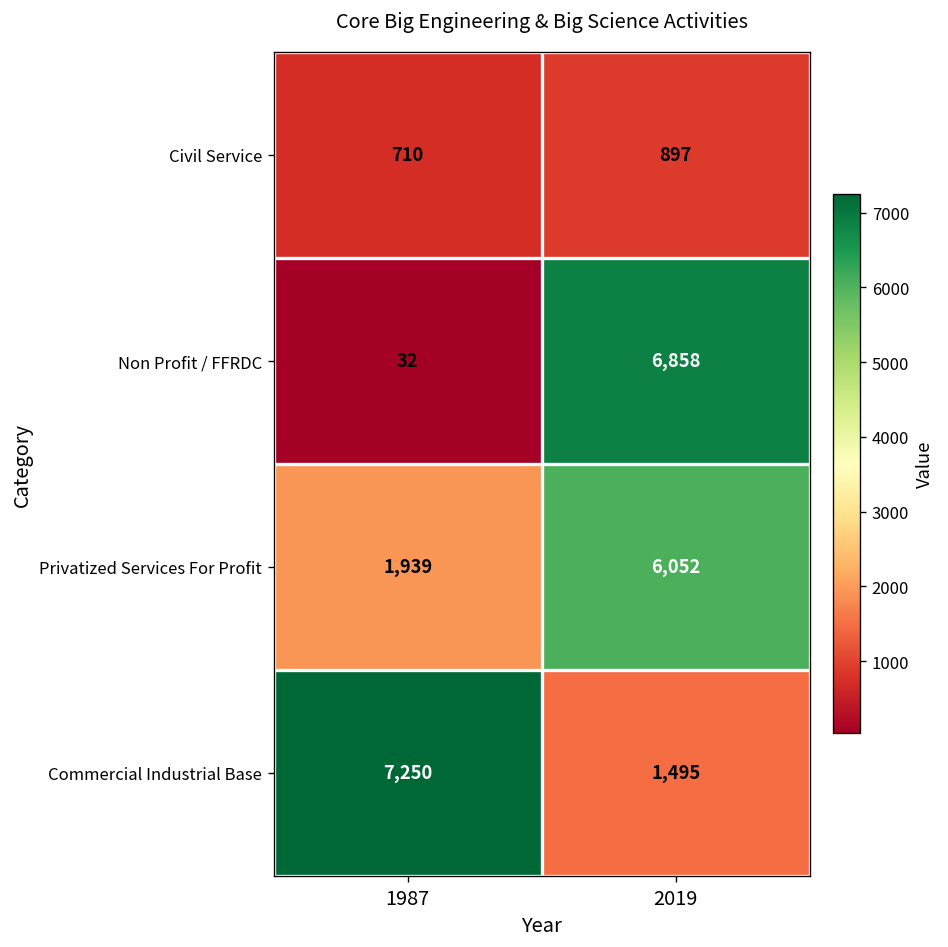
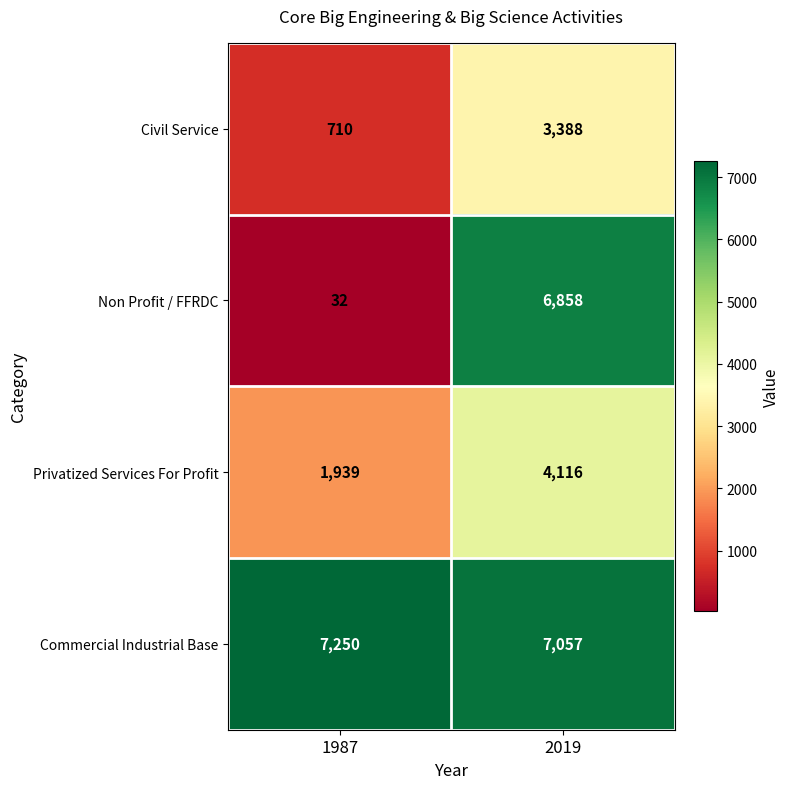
Civil Service, 2019: 897 -> 3,388
Privatized Services For Profit, 2019: 6,052 -> 4,116
Commercial Industrial Base, 2019: 1,495 -> 7,057
